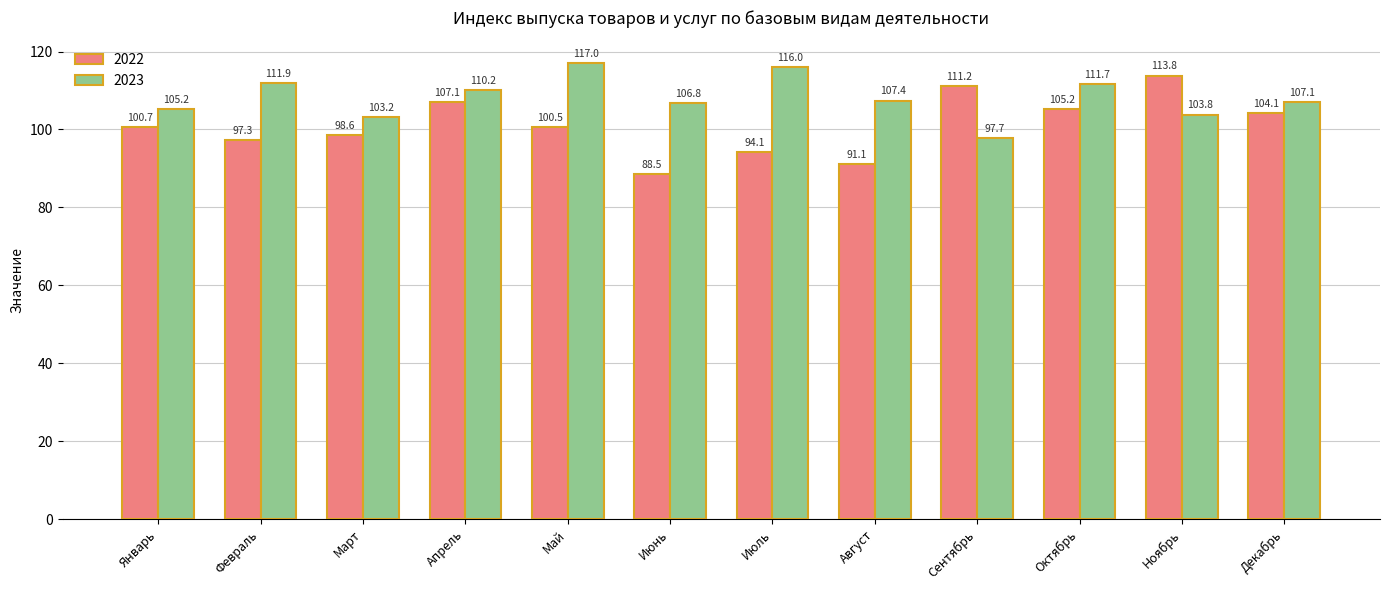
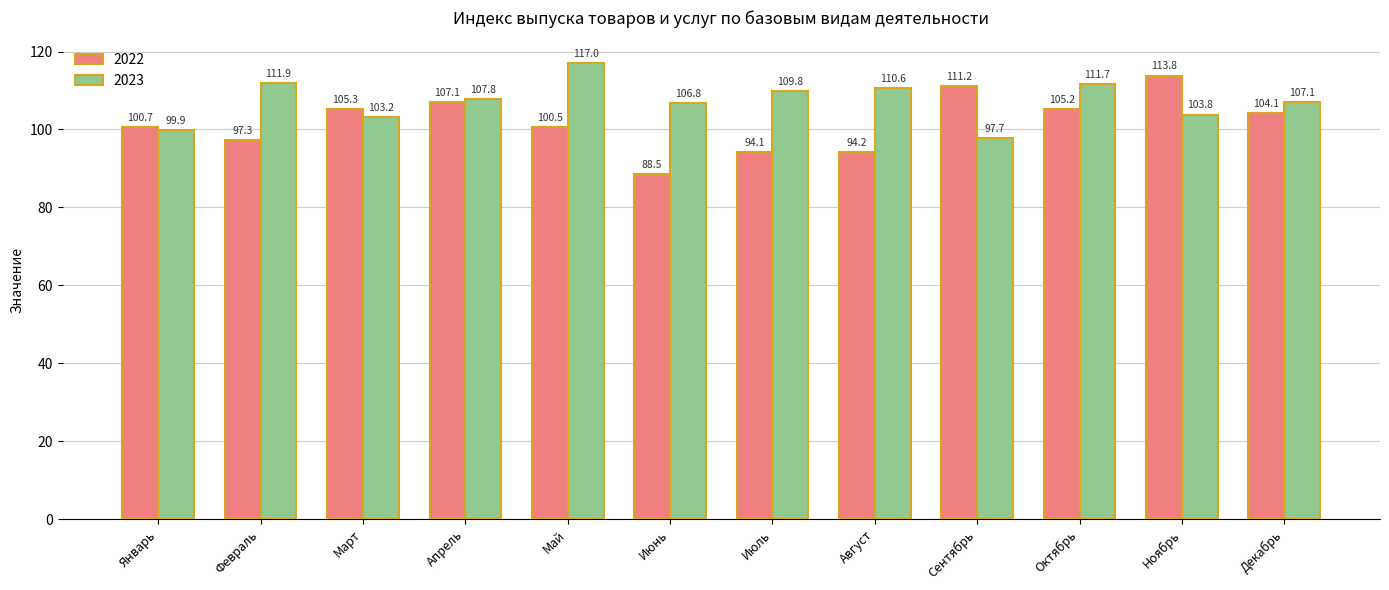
2023, Январь: 105.2 -> 99.9
2022, Март: 98.6 -> 105.3
2023, Апрель: 110.2 -> 107.8
2023, Июль: 116.0 -> 109.8
2022, Август: 91.1 -> 94.2
2023, Август: 107.4 -> 110.6
